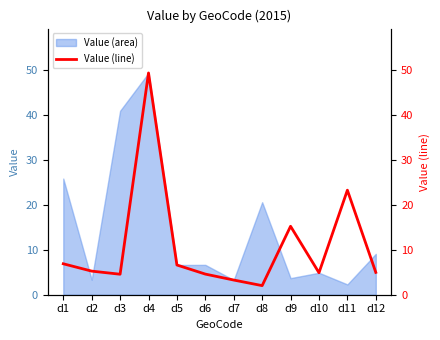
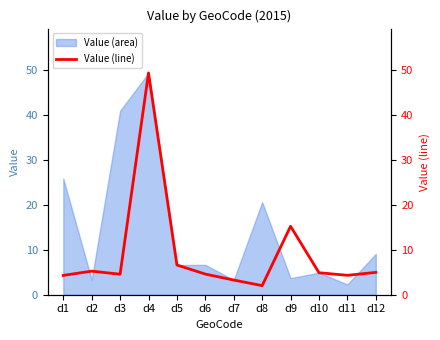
Value (line), d1: 7 -> 4
Value (line), d11: 23 -> 4
